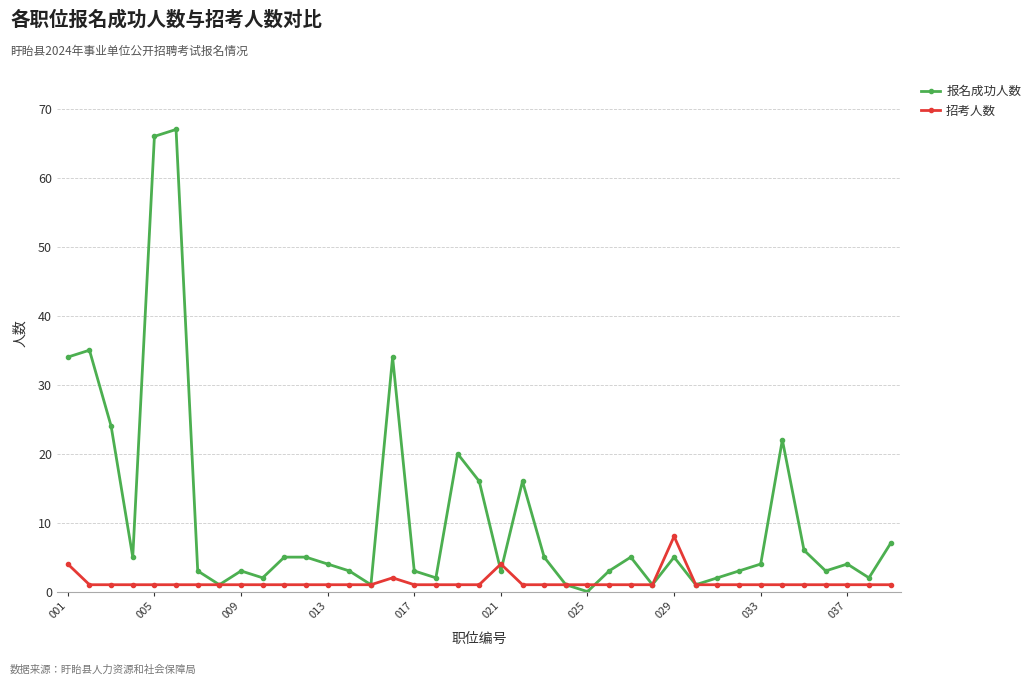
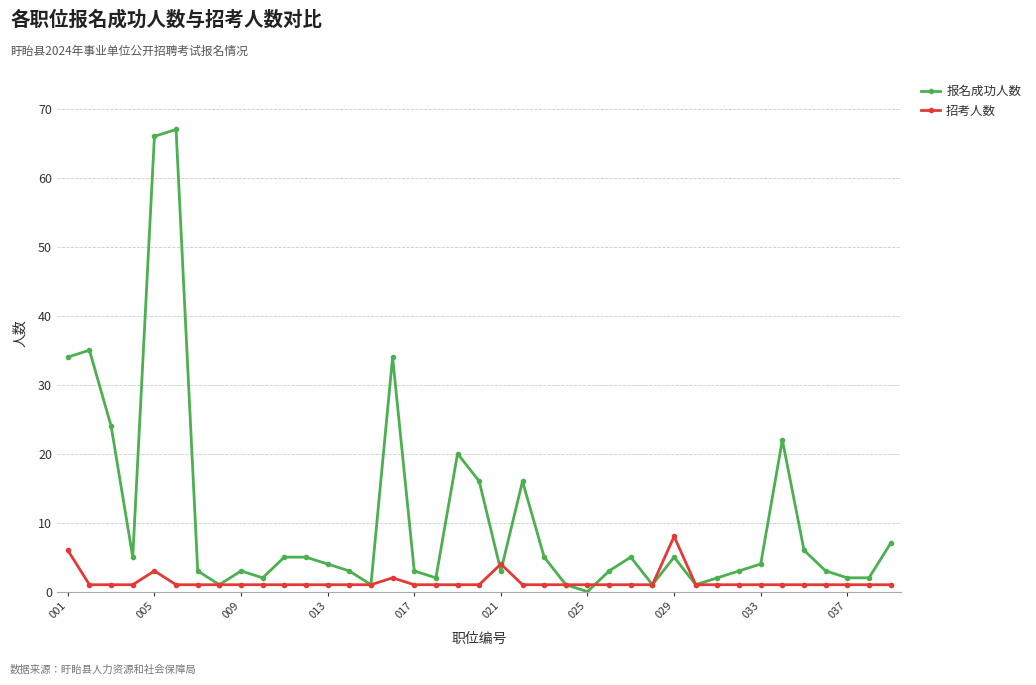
招考人数, 001: 4 -> 6
招考人数, 005: 1 -> 3
报名成功人数, 037: 4 -> 2
